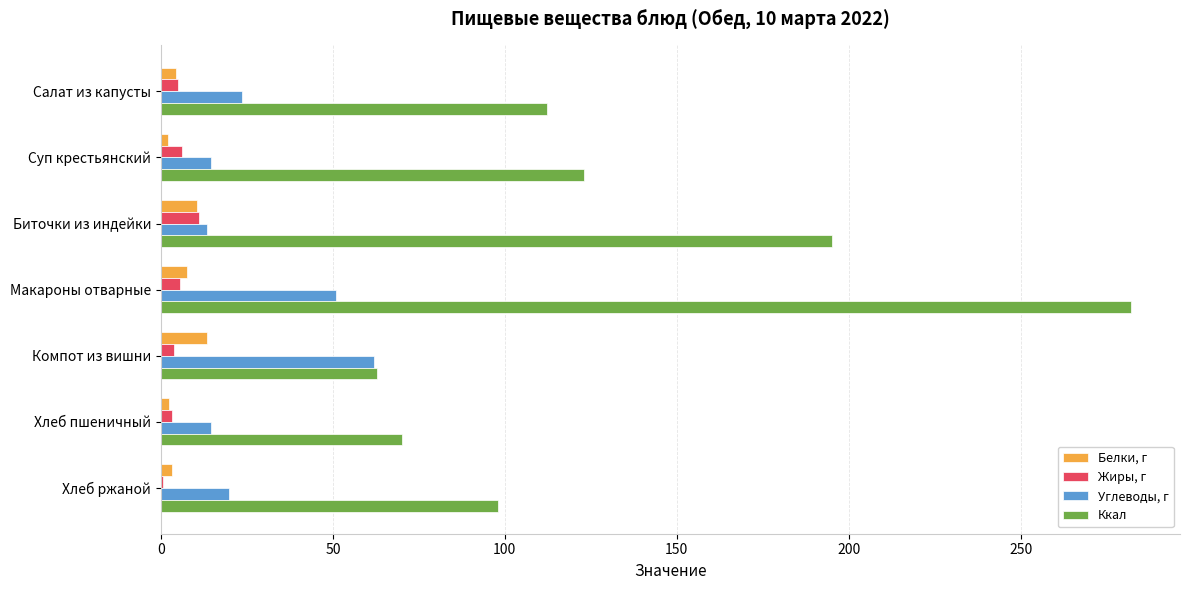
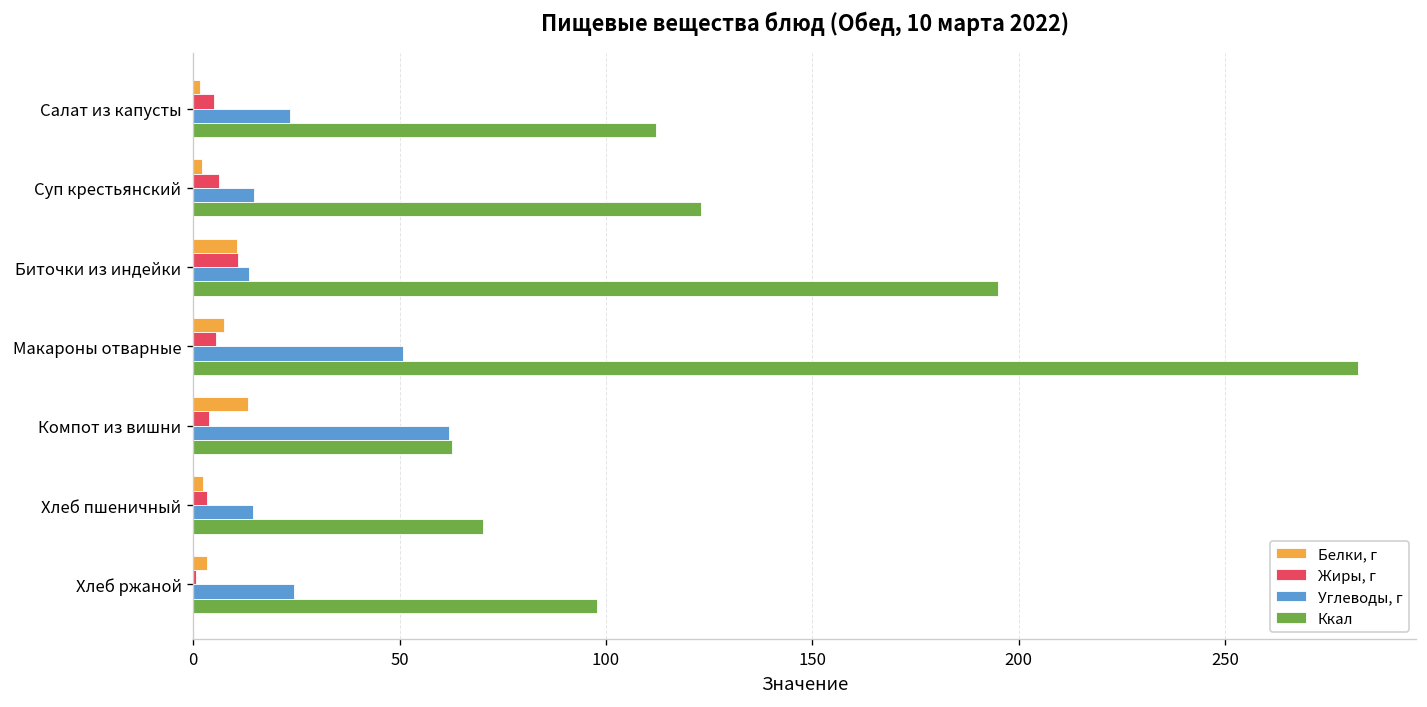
Белки, г, Салат из капусты: 4 -> 2
Углеводы, г, Хлеб ржаной: 20 -> 24
